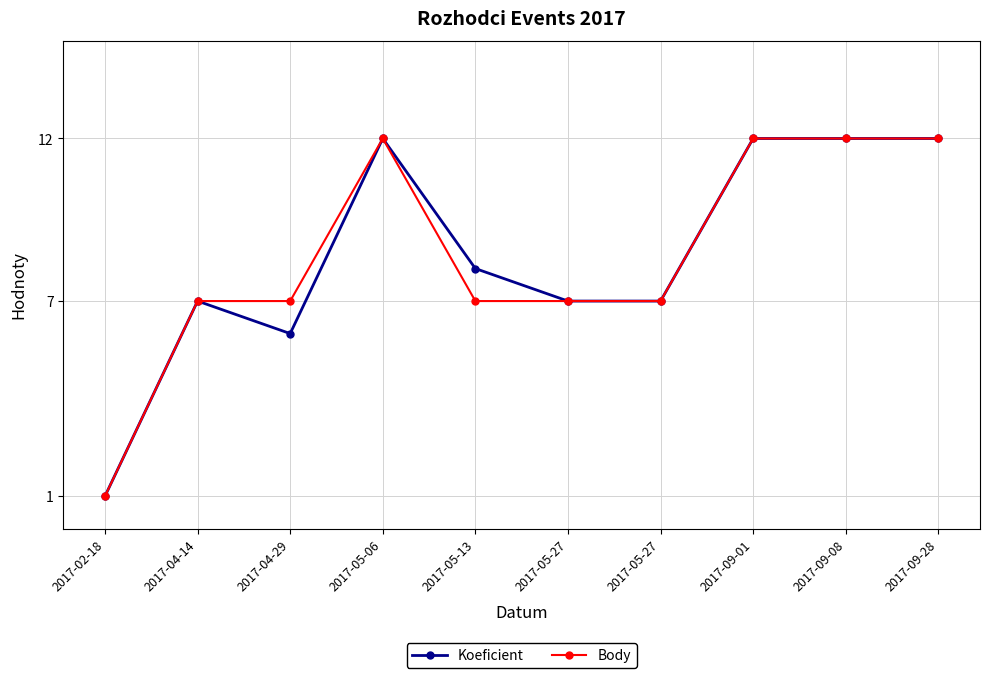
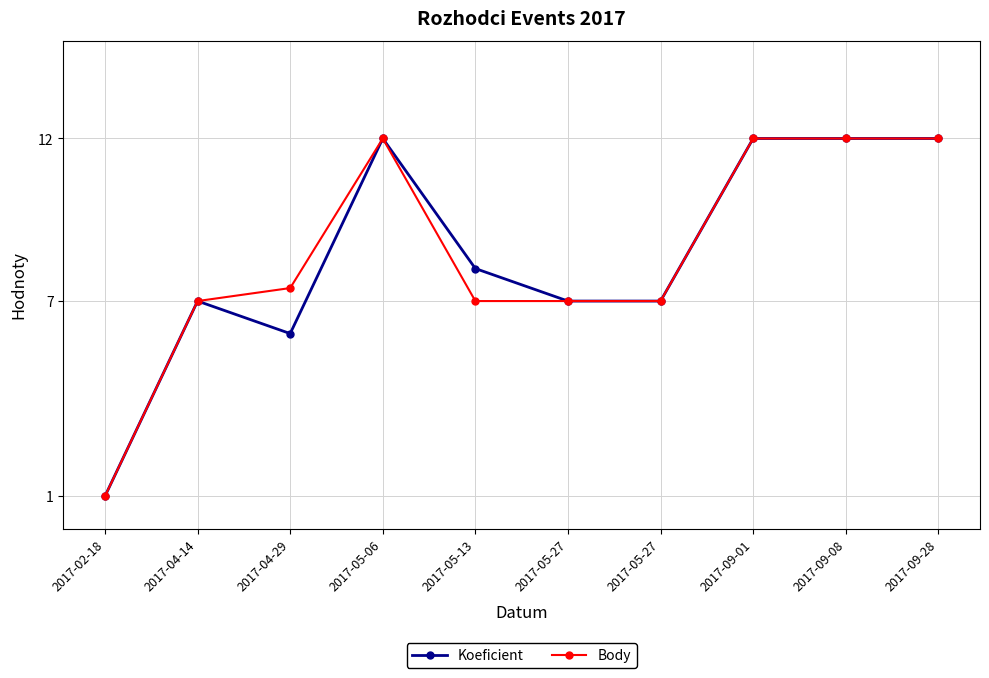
Body, 2017-04-29: 7.0 -> 7.4
